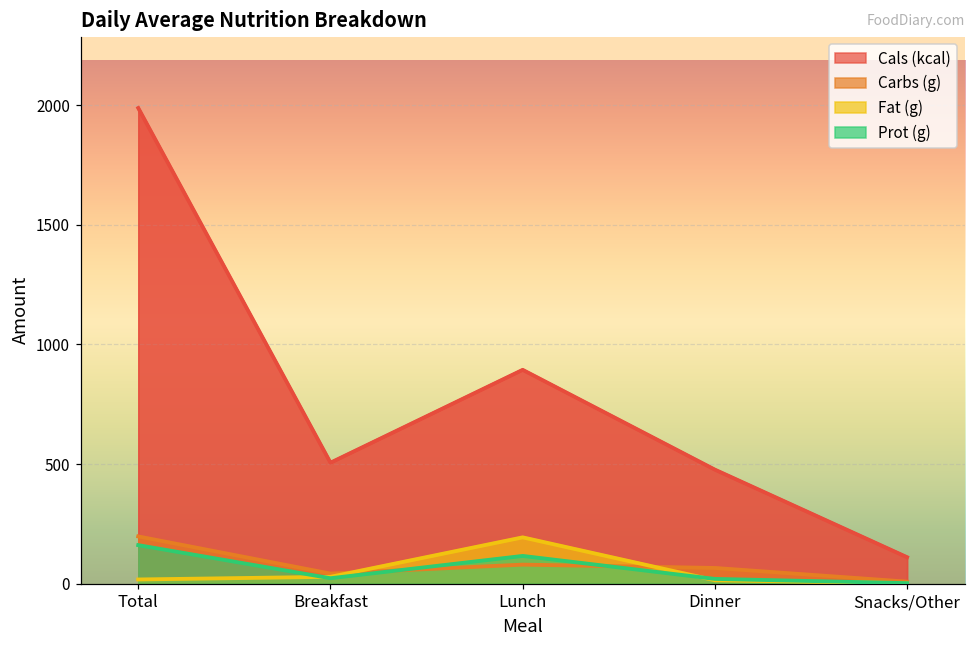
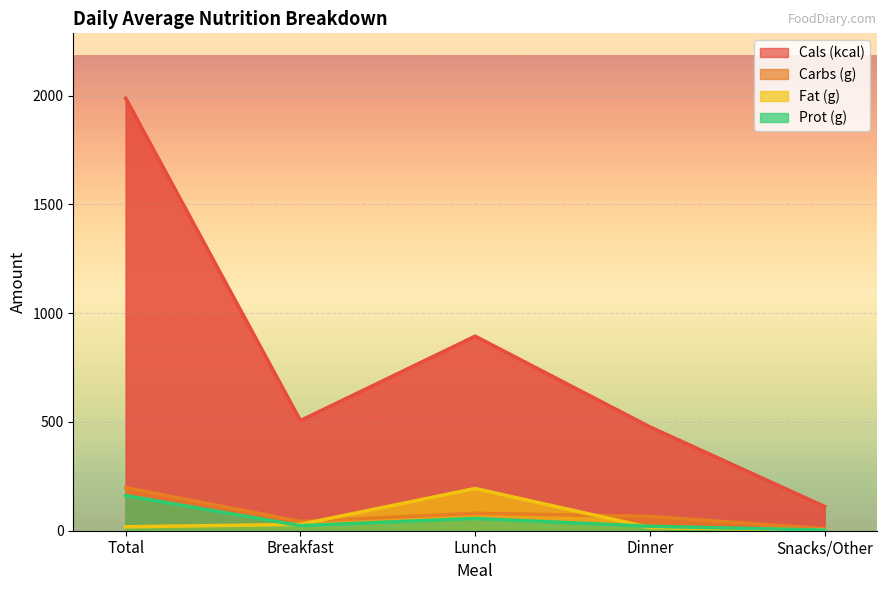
Prot (g), Lunch: 120 -> 60
